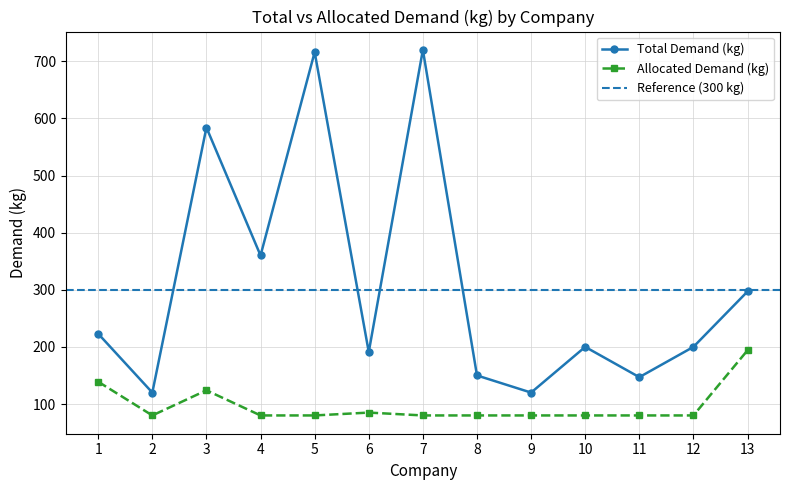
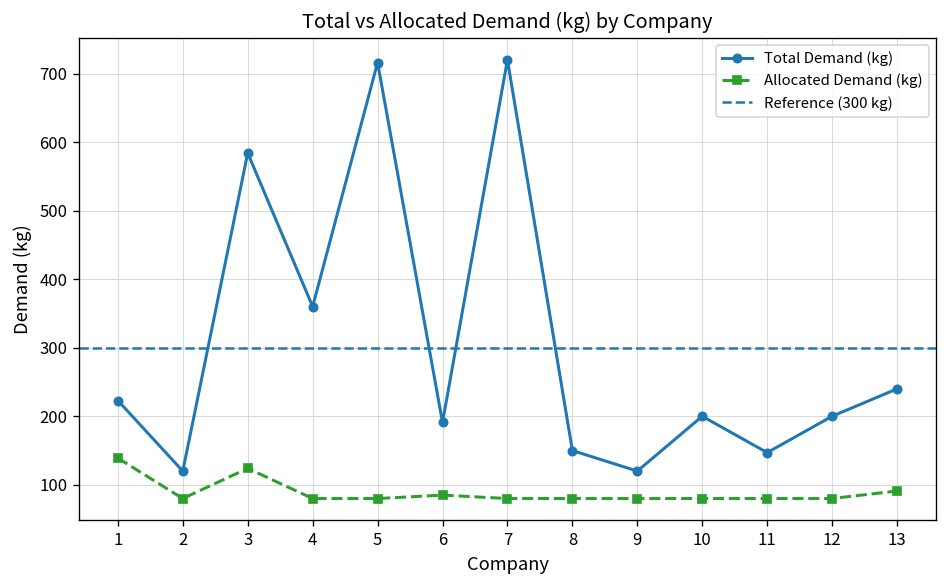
Total Demand (kg), 13: 300 -> 240
Allocated Demand (kg), 13: 190 -> 90
